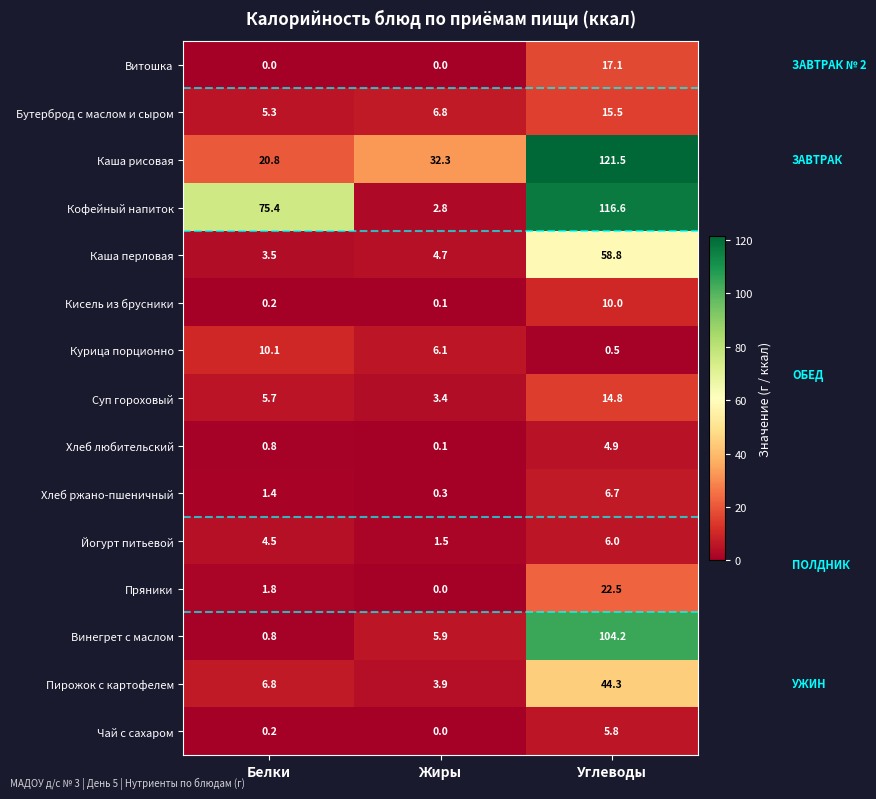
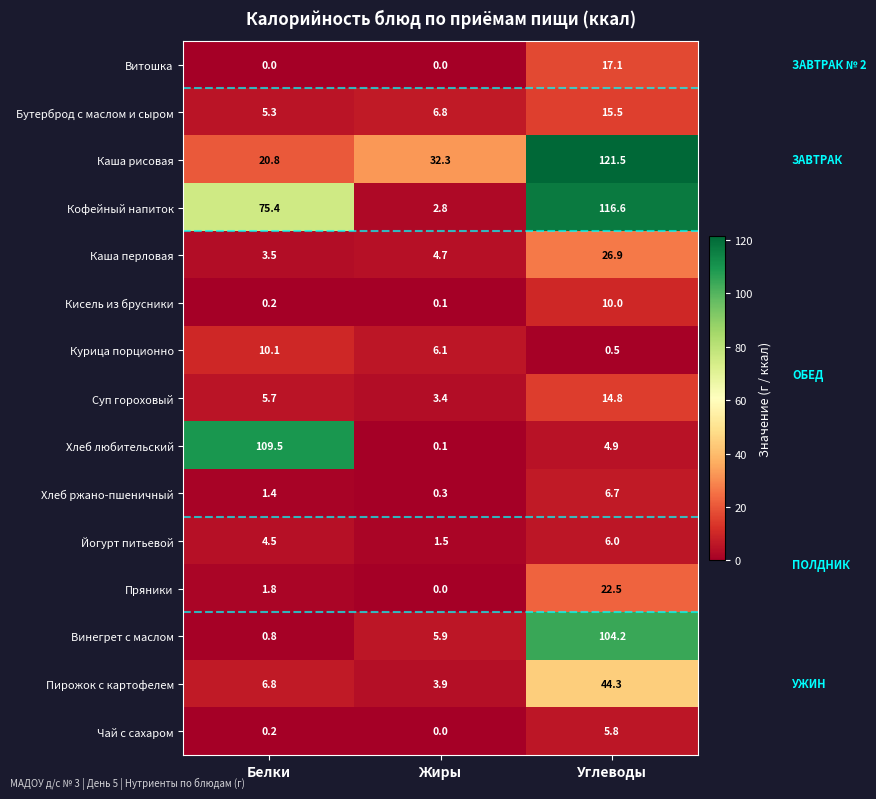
Каша перловая, Углеводы: 58.8 -> 26.9
Хлеб любительский, Белки: 0.8 -> 109.5
